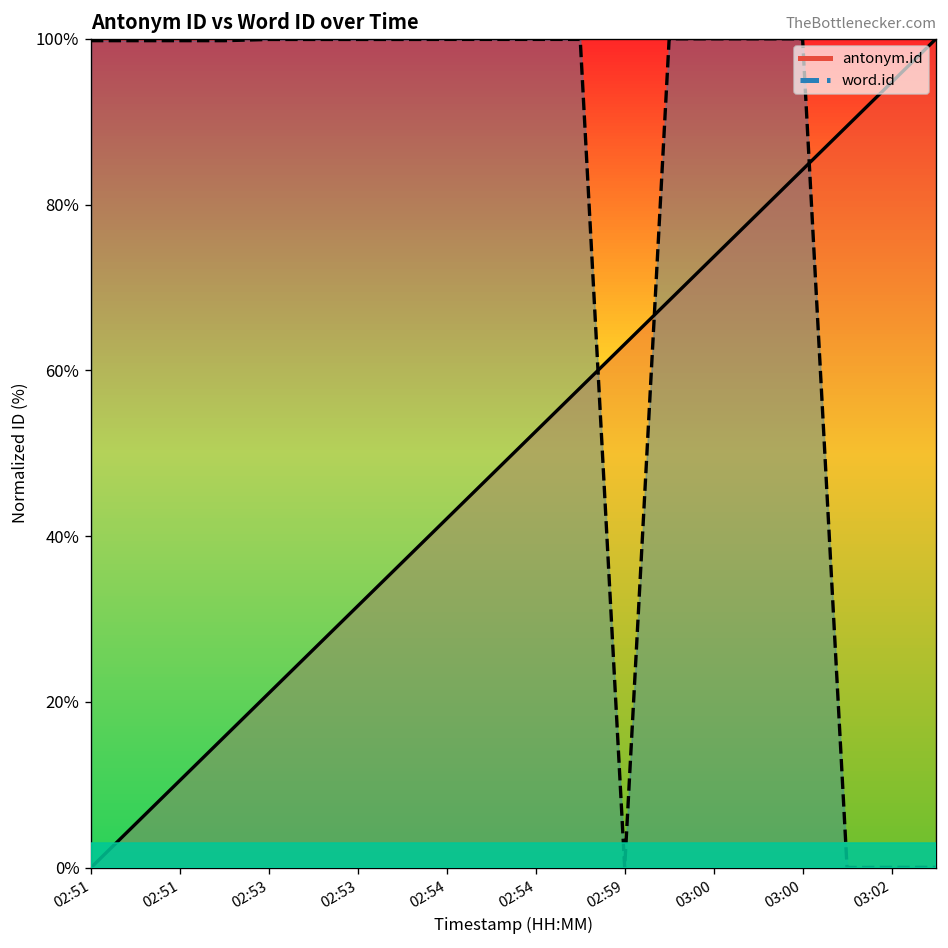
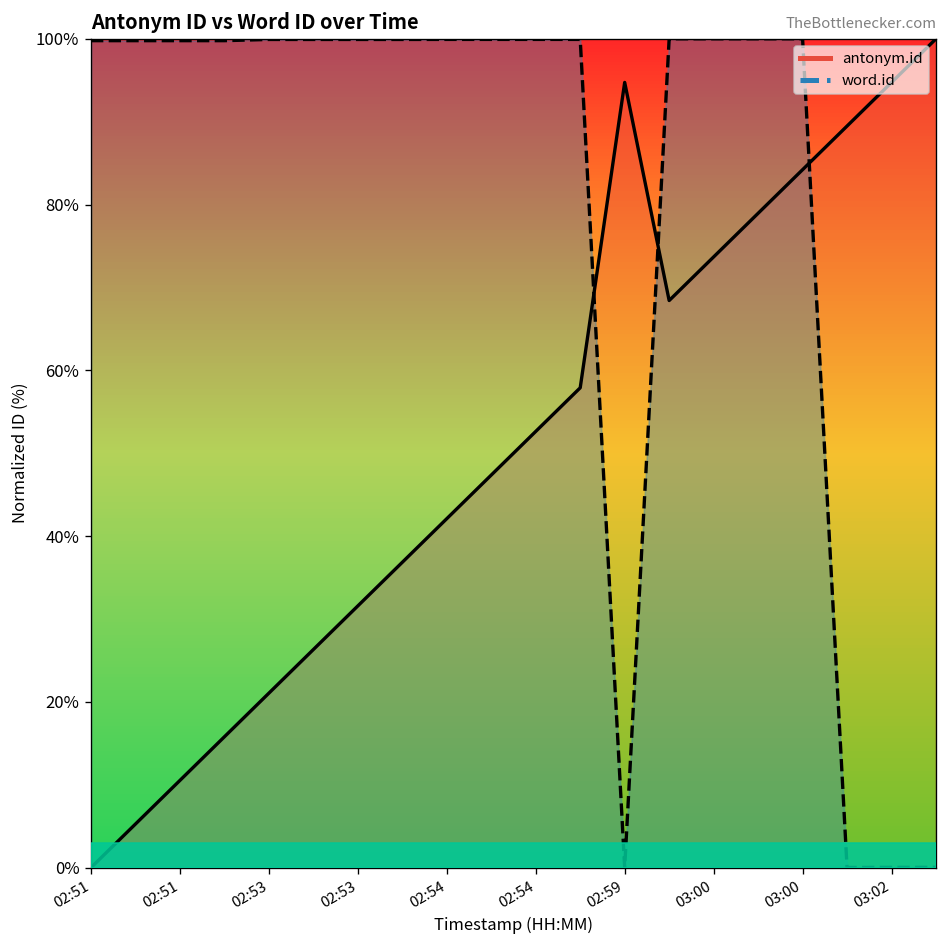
antonym.id, 02:59: 63% -> 95%
